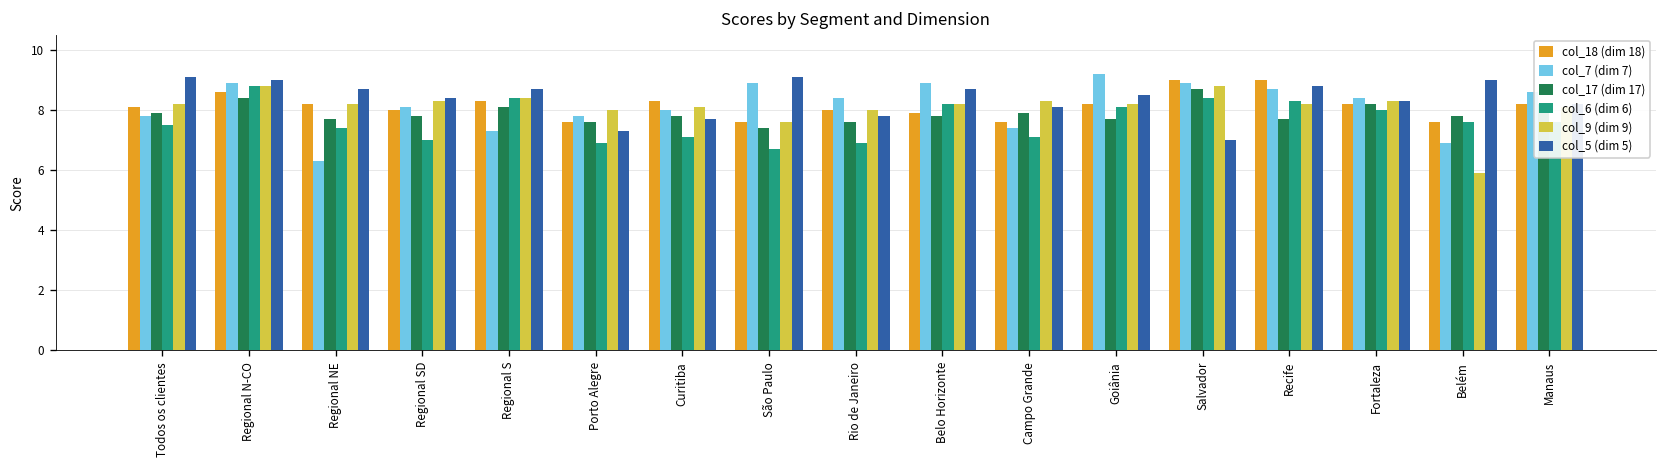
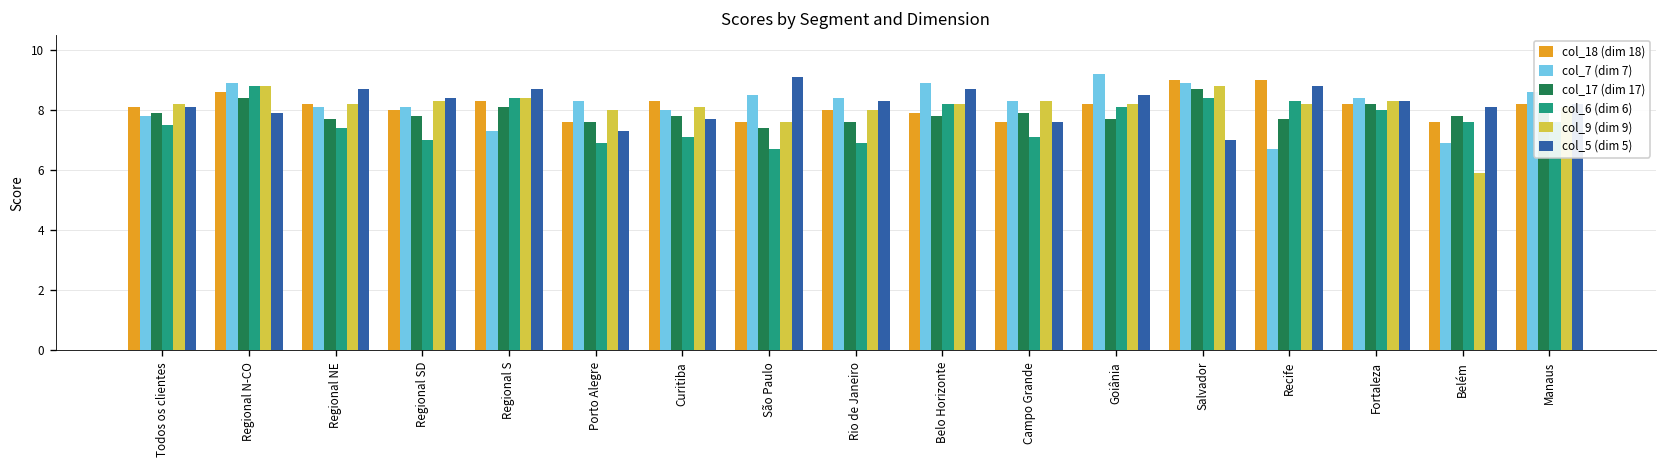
col_5 (dim 5), Todos os clientes: 9.1 -> 8.1
col_5 (dim 5), Regional N-CO: 9.0 -> 7.9
col_7 (dim 7), Regional NE: 6.3 -> 8.1
col_7 (dim 7), Porto Alegre: 7.8 -> 8.3
col_7 (dim 7), São Paulo: 8.9 -> 8.5
col_5 (dim 5), Rio de Janeiro: 7.8 -> 8.3
col_7 (dim 7), Campo Grande: 7.4 -> 8.3
col_5 (dim 5), Campo Grande: 8.1 -> 7.6
col_7 (dim 7), Recife: 8.7 -> 6.7
col_5 (dim 5), Belém: 9.0 -> 8.1
